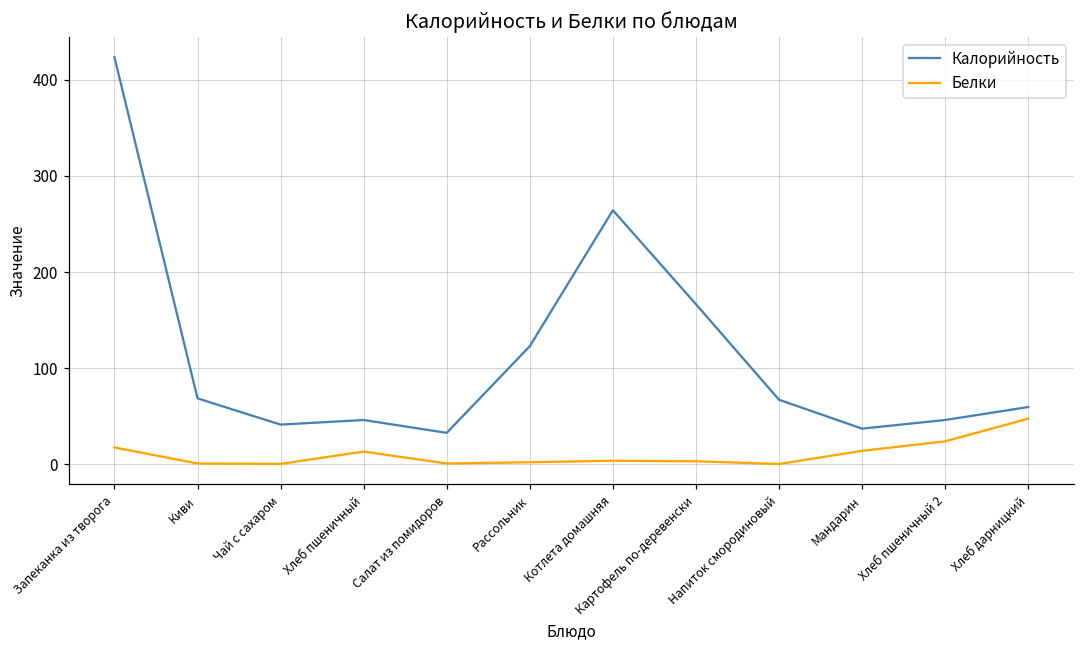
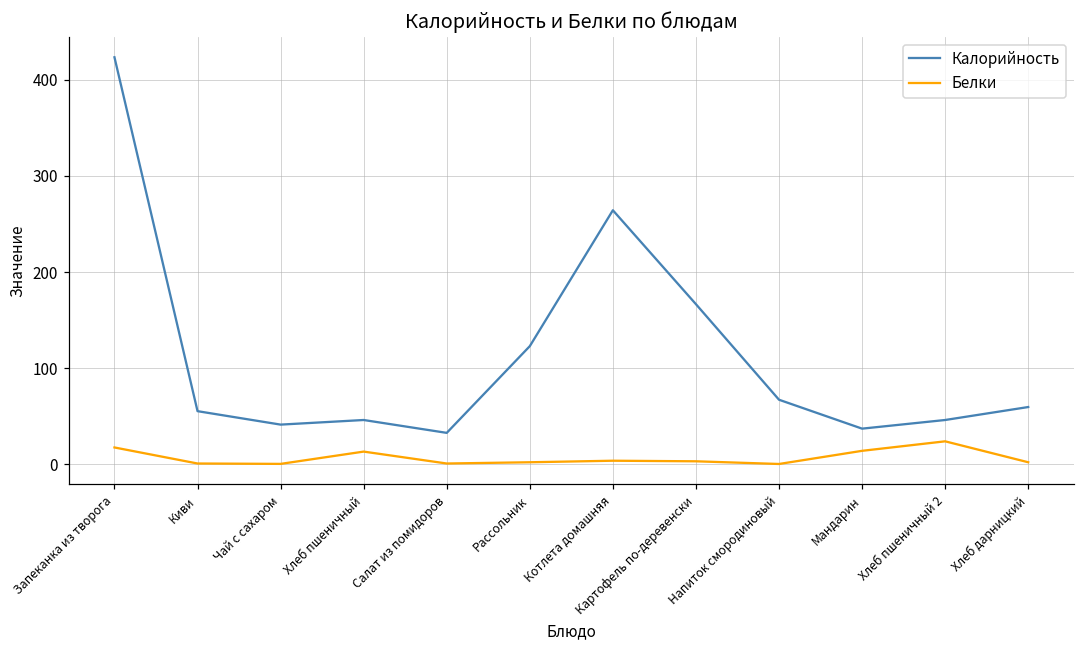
Калорийность, Киви: 70 -> 60
Белки, Хлеб дарницкий: 50 -> 0
